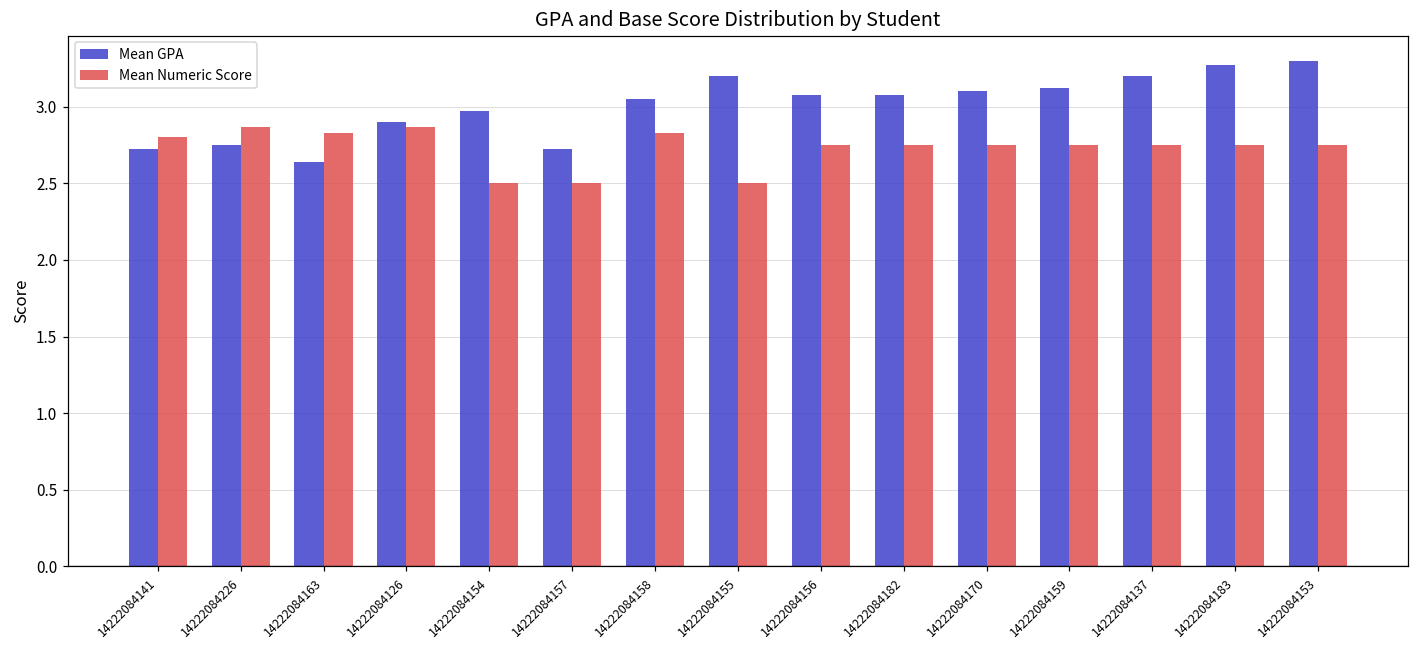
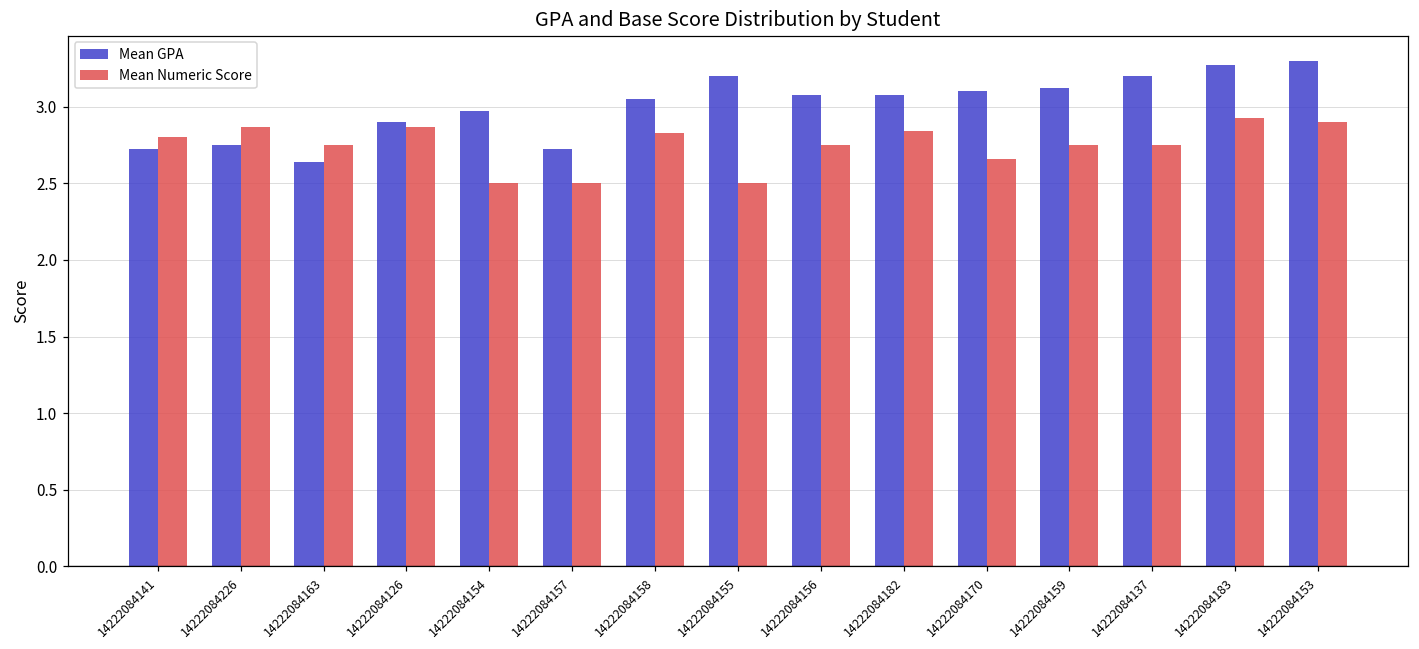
Mean Numeric Score, 14222084163: 2.83 -> 2.75
Mean Numeric Score, 14222084182: 2.75 -> 2.84
Mean Numeric Score, 14222084170: 2.75 -> 2.66
Mean Numeric Score, 14222084183: 2.75 -> 2.93
Mean Numeric Score, 14222084153: 2.75 -> 2.90
